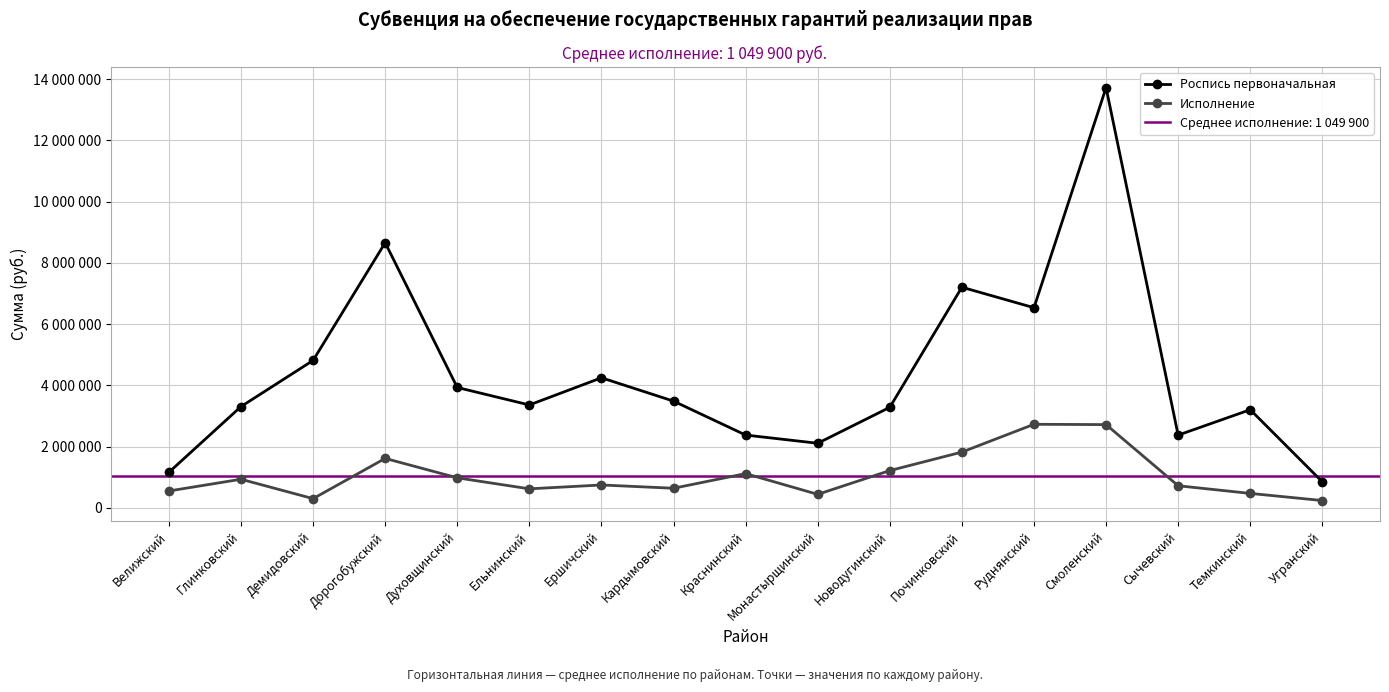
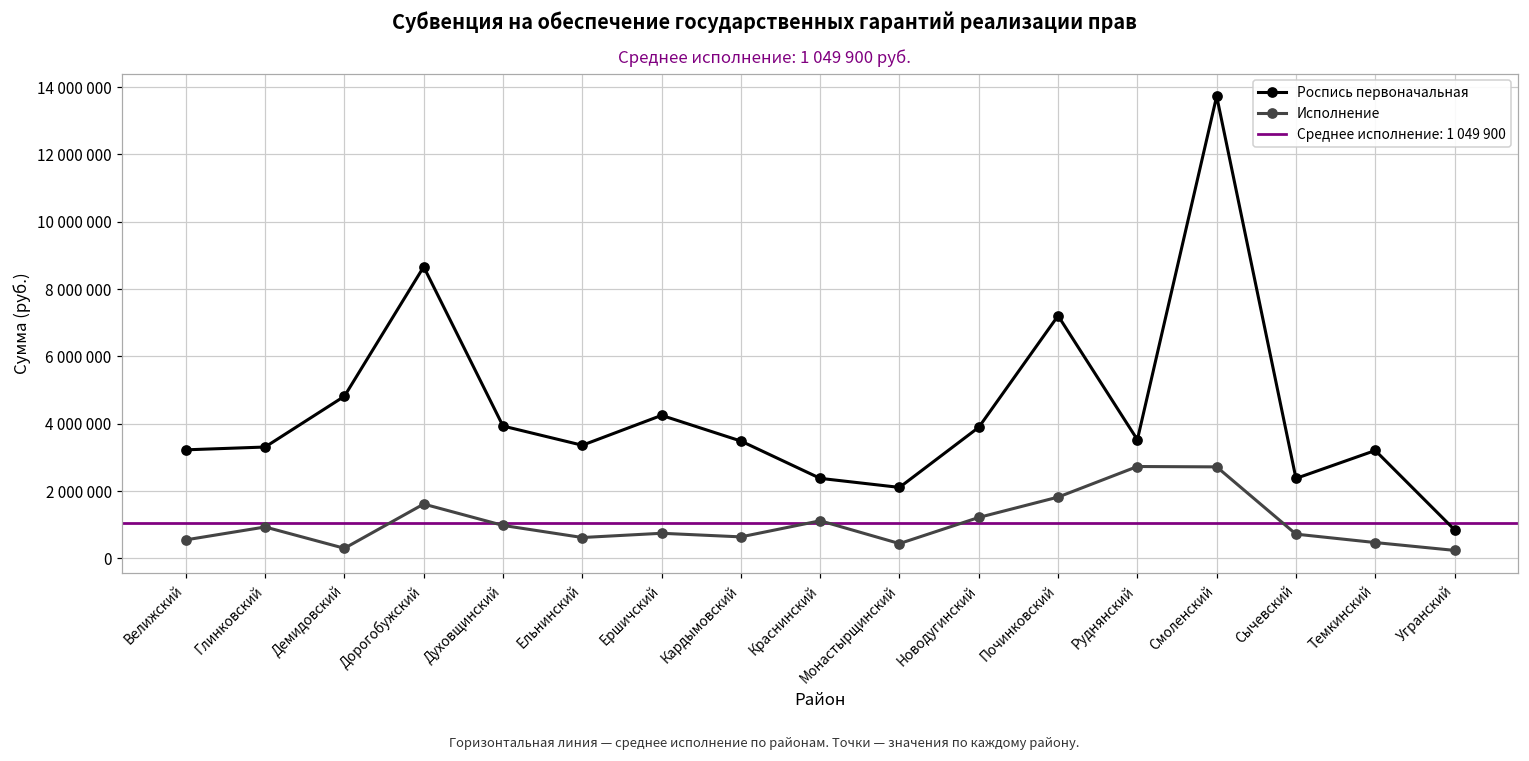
Роспись первоначальная, Велижский: 1200000 -> 3200000
Роспись первоначальная, Новодугинский: 3300000 -> 3900000
Роспись первоначальная, Руднянский: 6500000 -> 3500000
